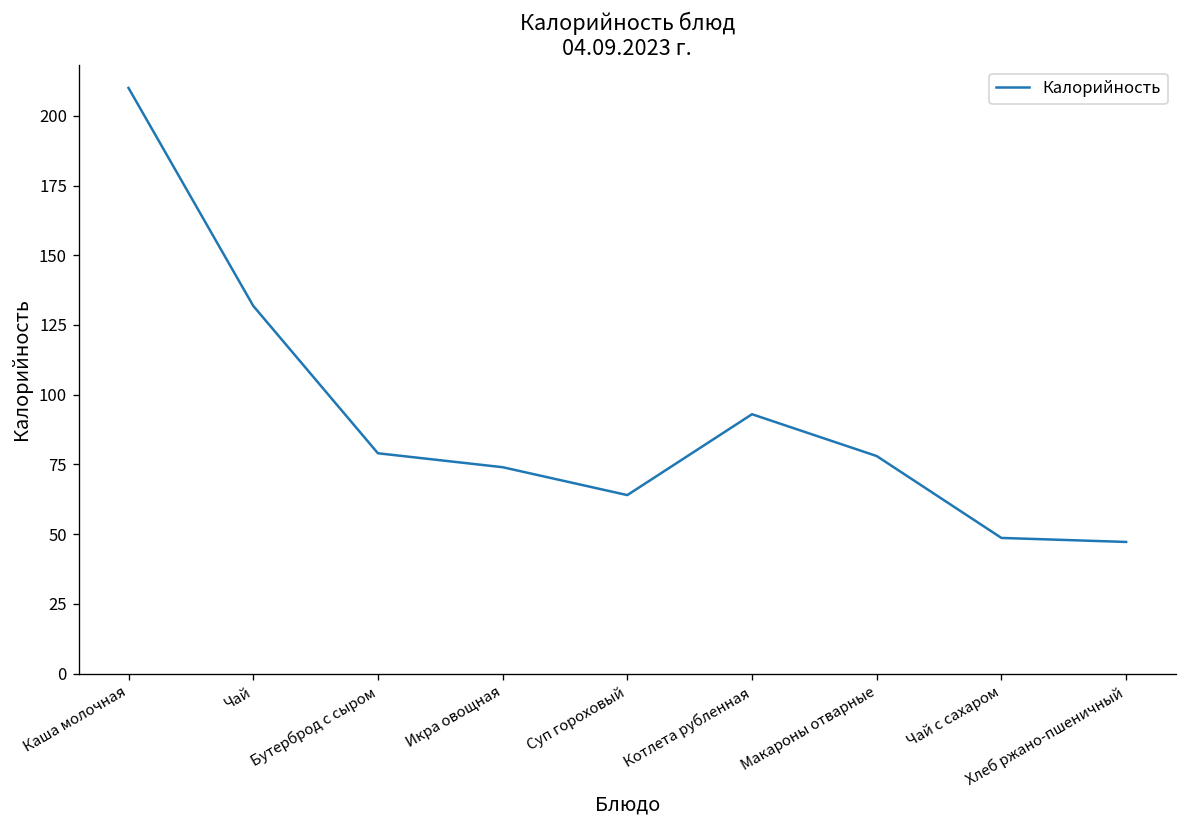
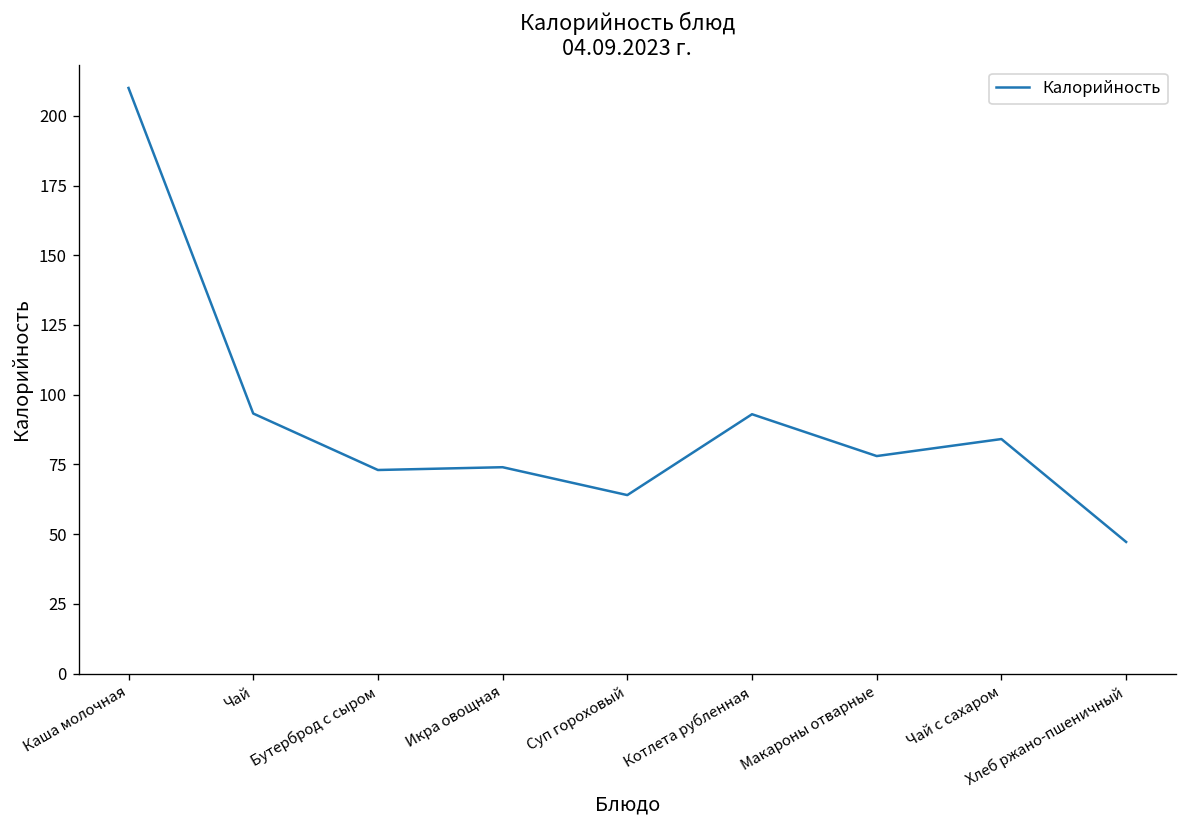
Чай: 132 -> 93
Бутерброд с сыром: 79 -> 73
Чай с сахаром: 49 -> 84
